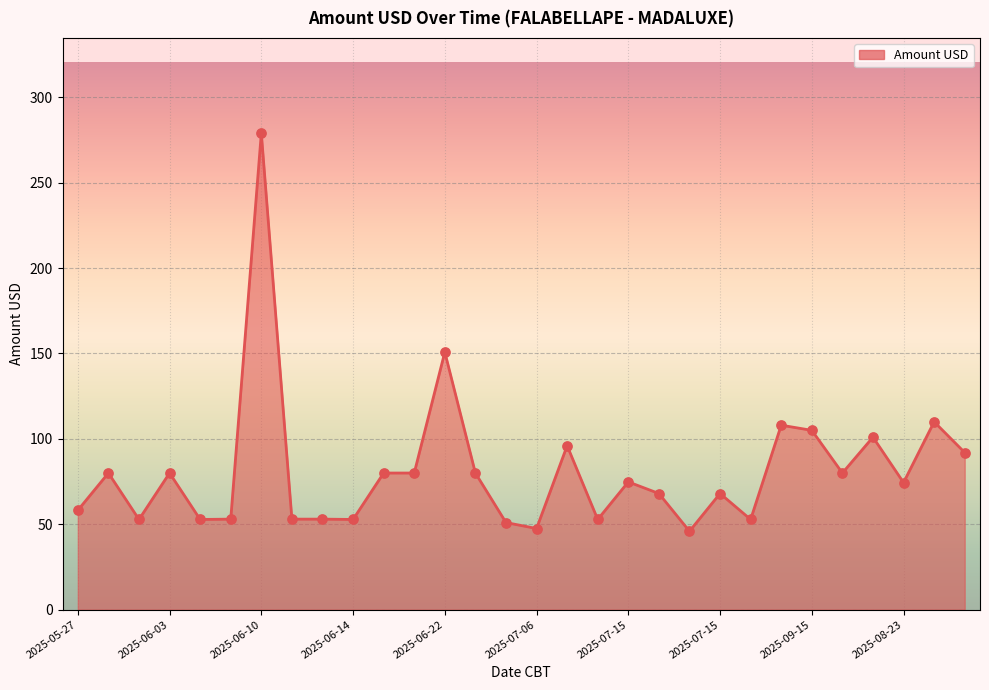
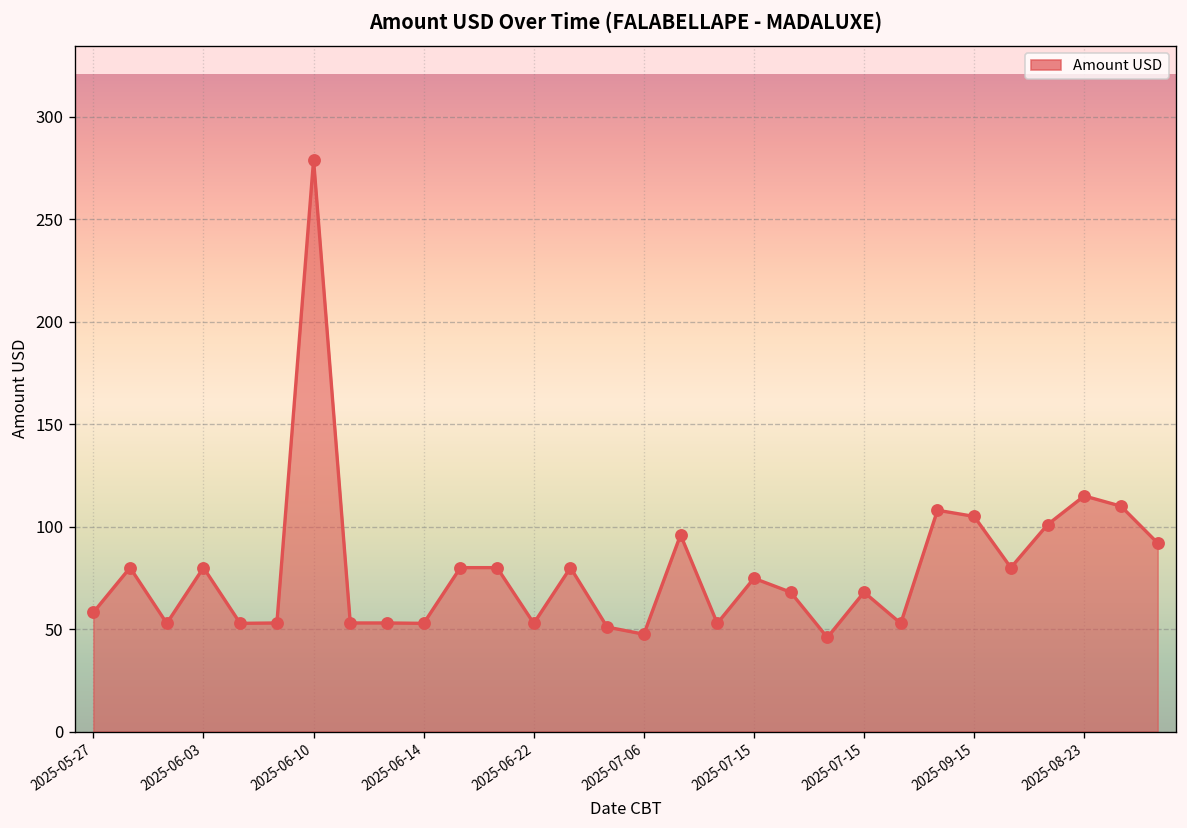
2025-06-22: 151 -> 53
2025-08-23: 74 -> 115
